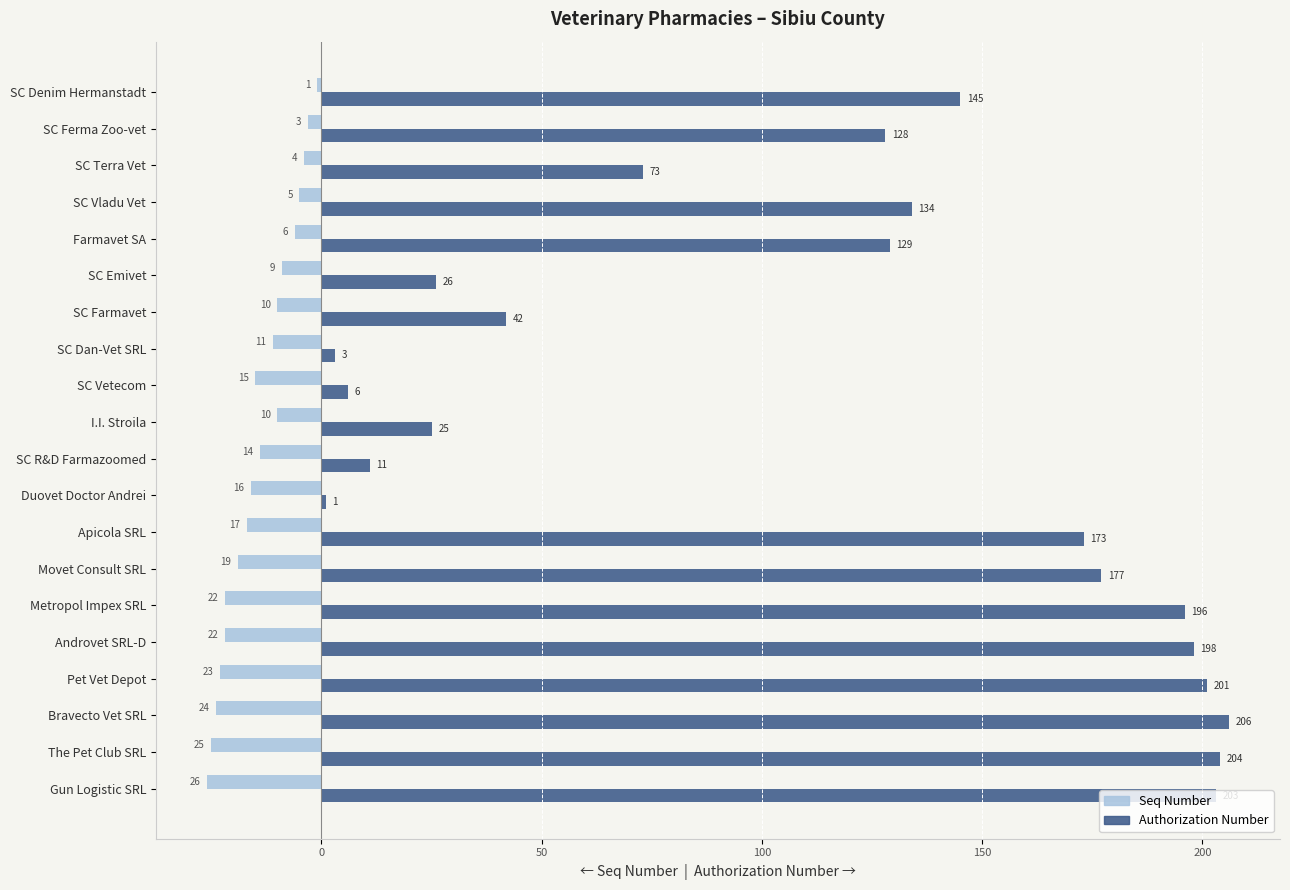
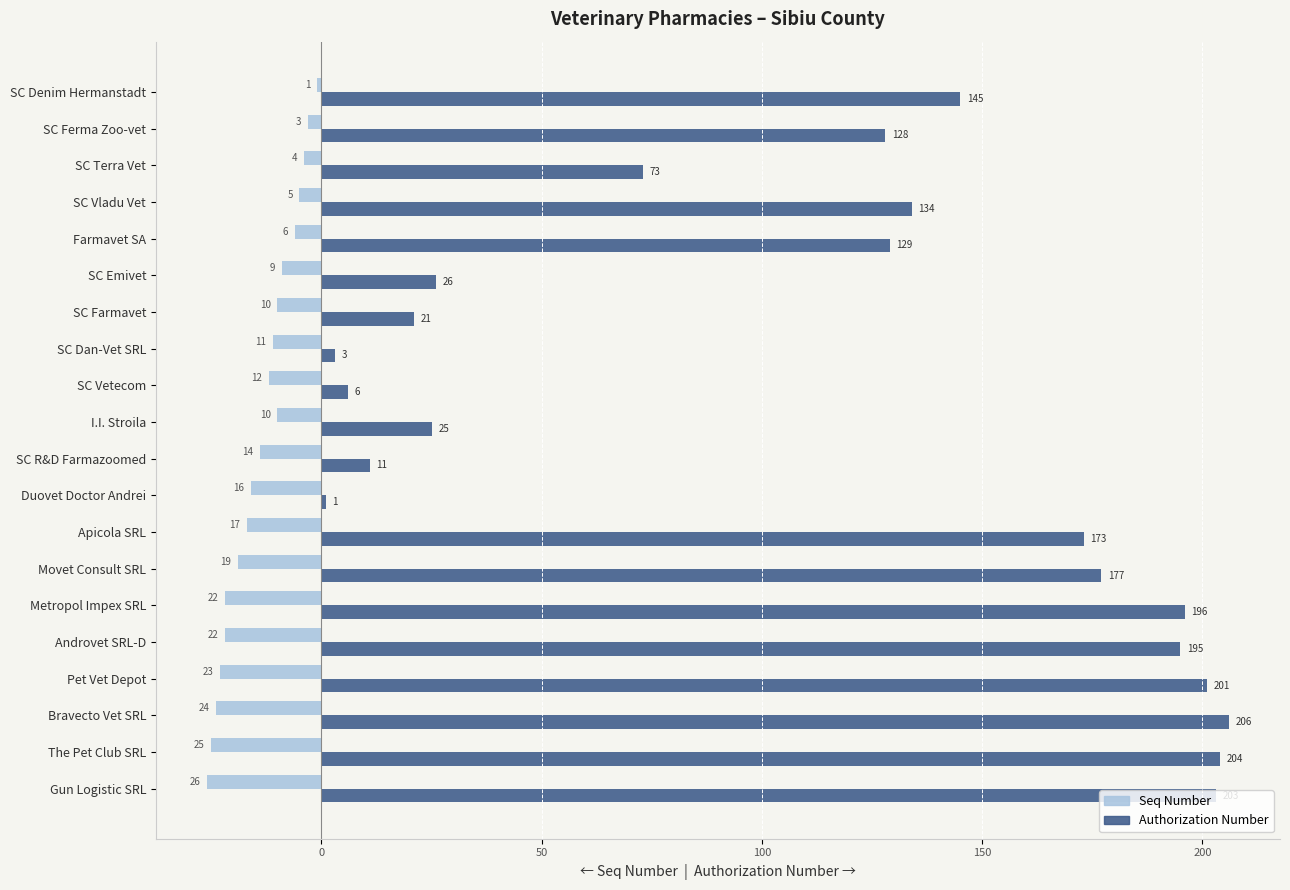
Authorization Number, SC Farmavet: 42 -> 21
Seq Number, SC Vetecom: 15 -> 12
Authorization Number, Androvet SRL-D: 198 -> 195
